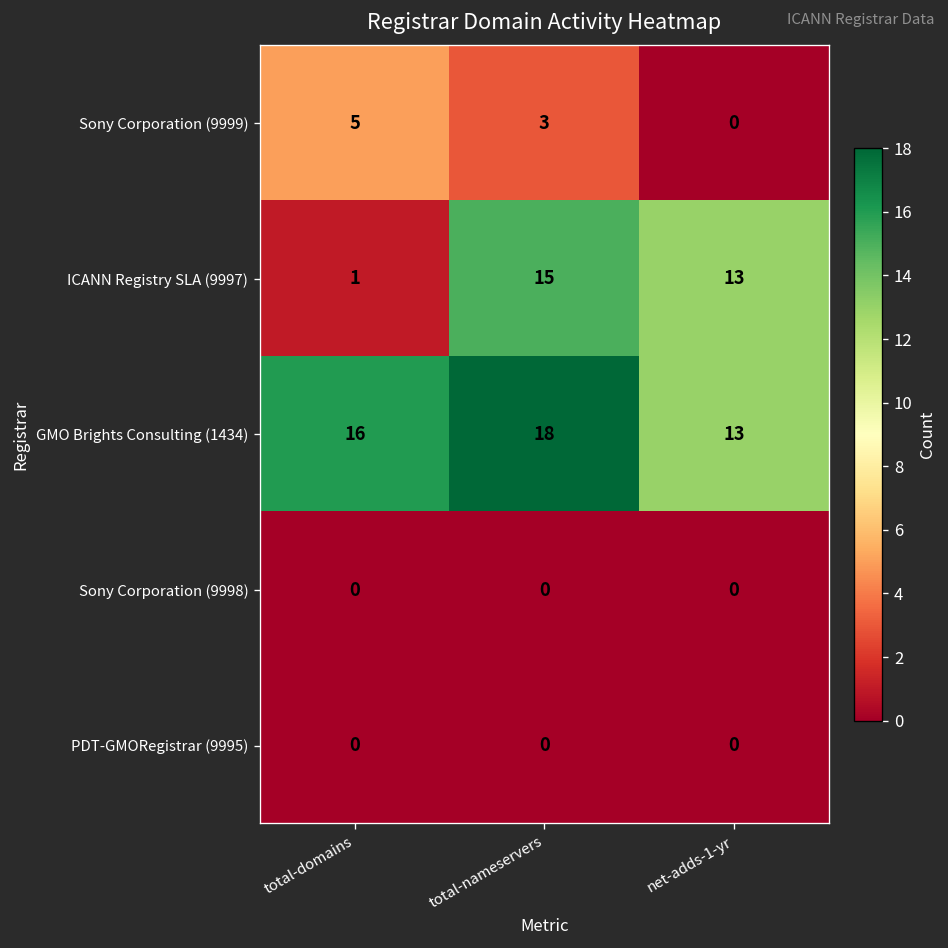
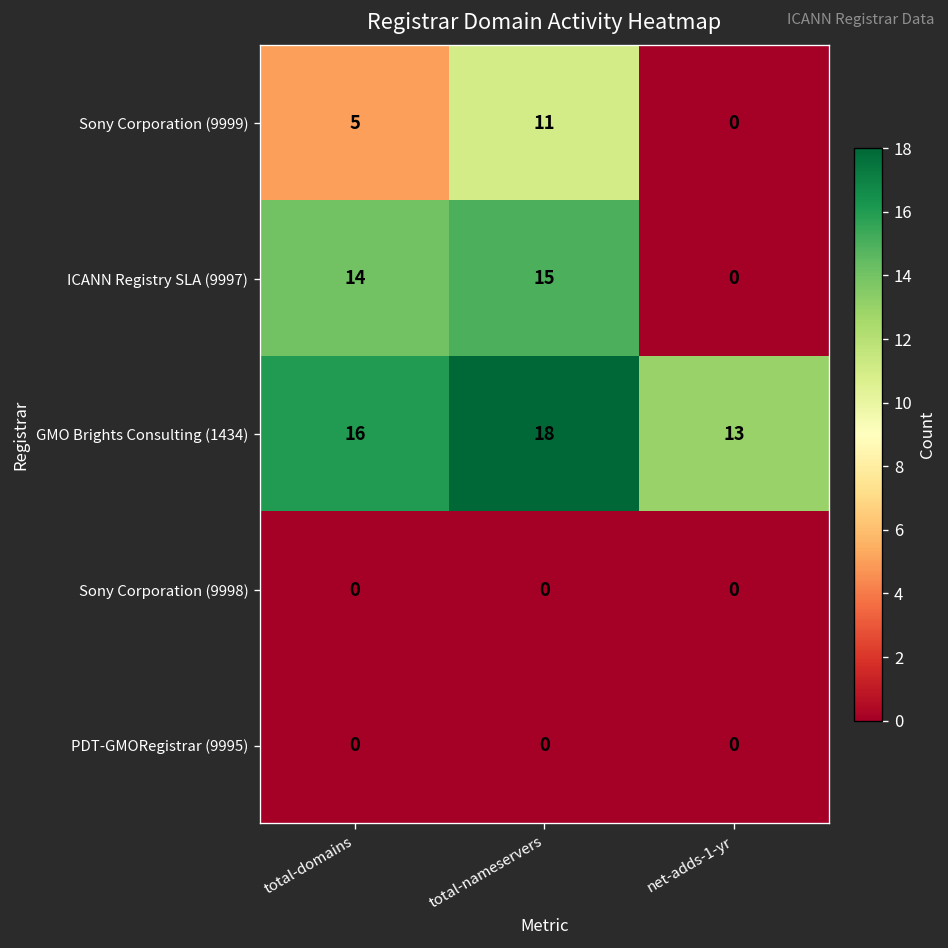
Sony Corporation (9999), total-nameservers: 3 -> 11
ICANN Registry SLA (9997), total-domains: 1 -> 14
ICANN Registry SLA (9997), net-adds-1-yr: 13 -> 0
